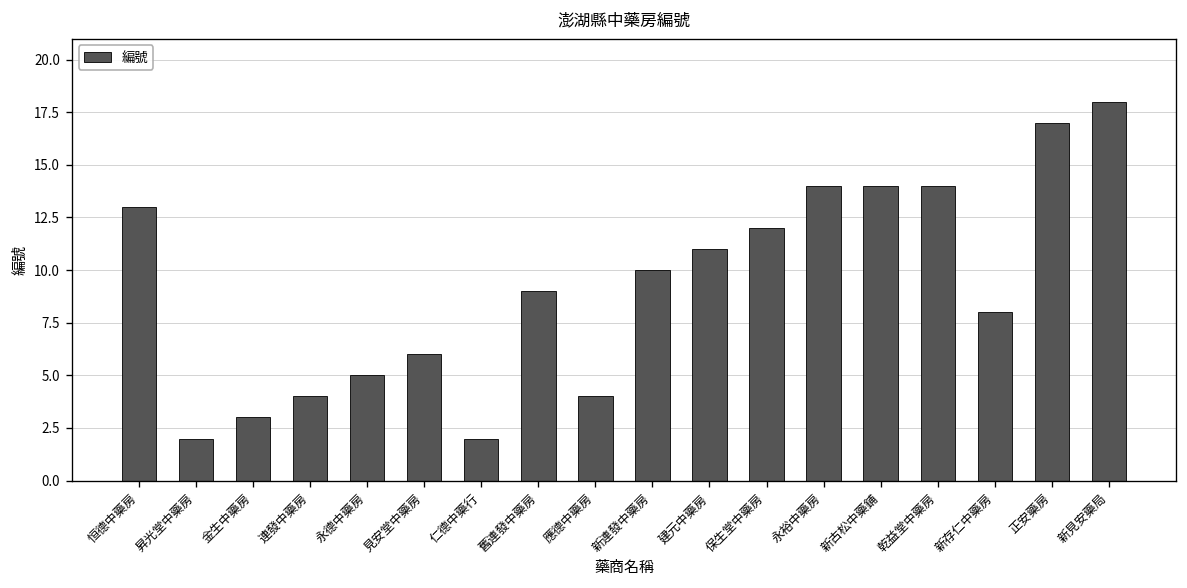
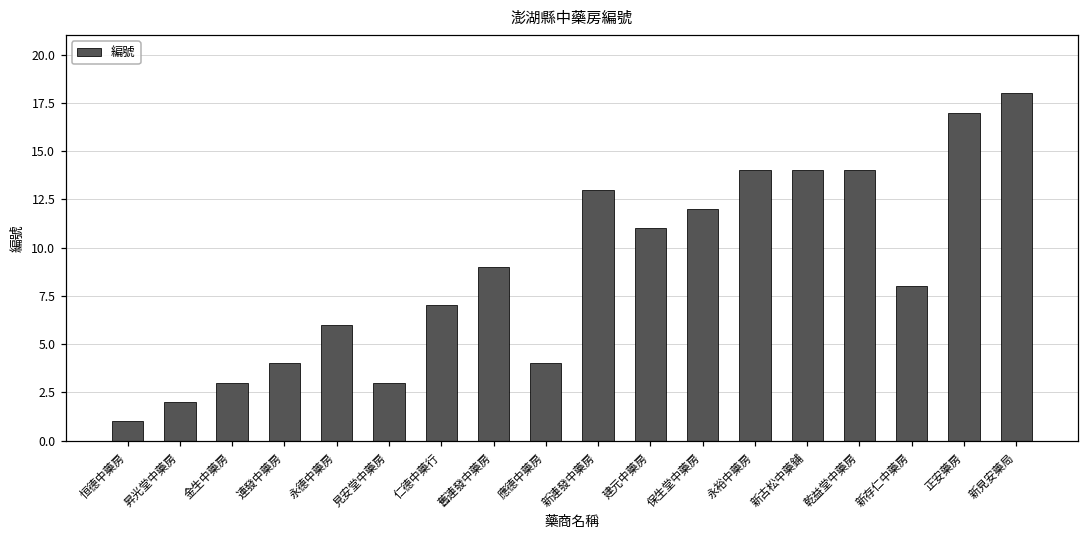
恒德中藥房: 13 -> 1
永德中藥房: 5 -> 6
見安堂中藥房: 6 -> 3
仁德中藥行: 2 -> 7
新連發中藥房: 10 -> 13
